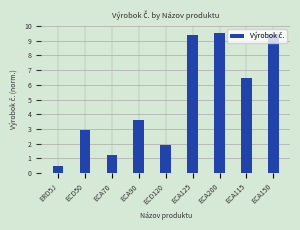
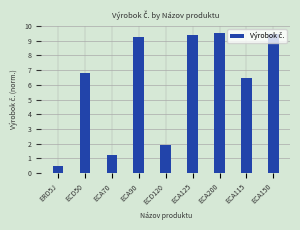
ECD50: 2.9 -> 6.8
ECA90: 3.6 -> 9.3
